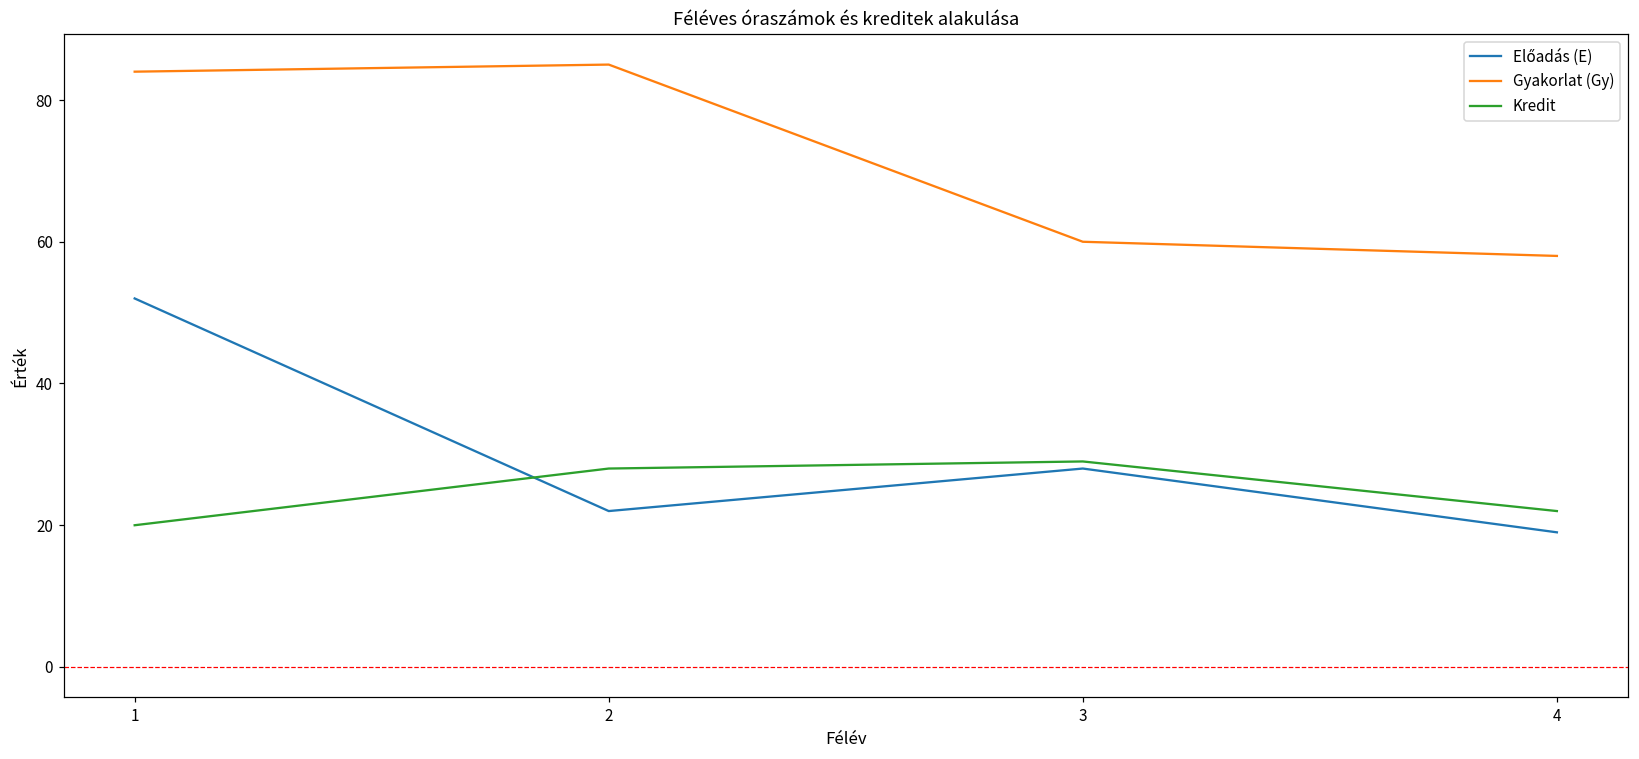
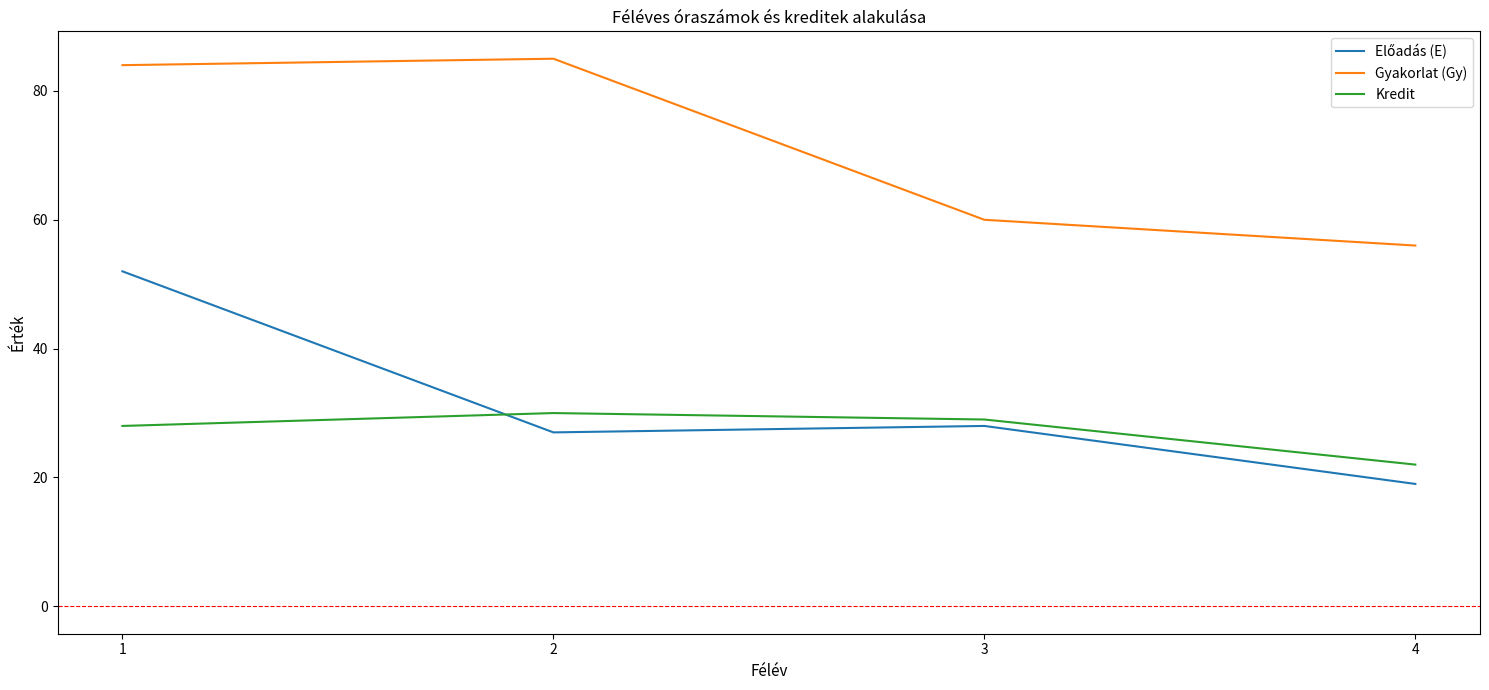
Kredit, 1: 20 -> 28
Előadás (E), 2: 22 -> 27
Kredit, 2: 28 -> 30
Gyakorlat (Gy), 4: 58 -> 56
